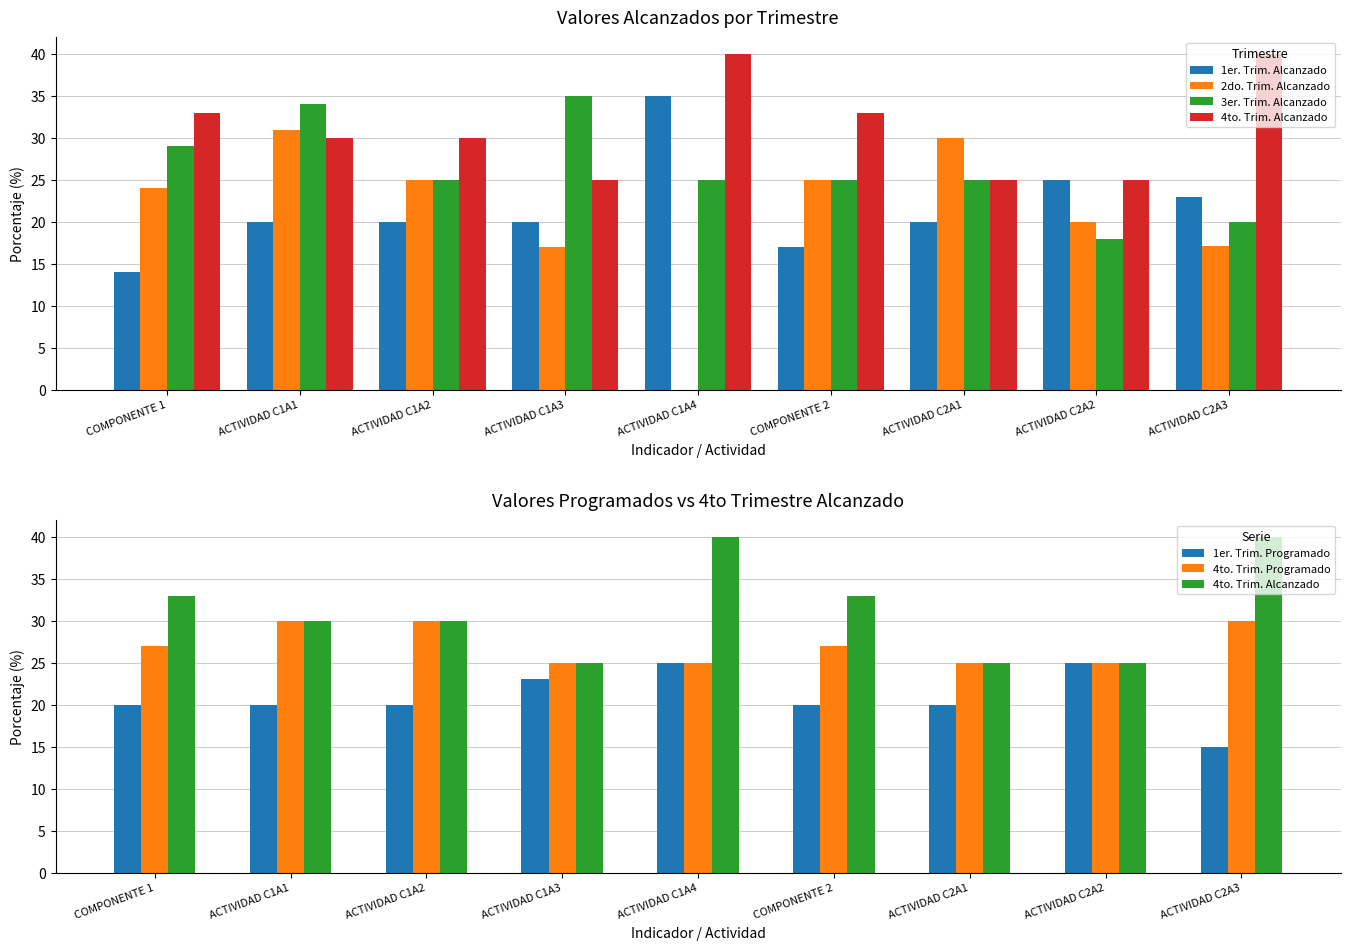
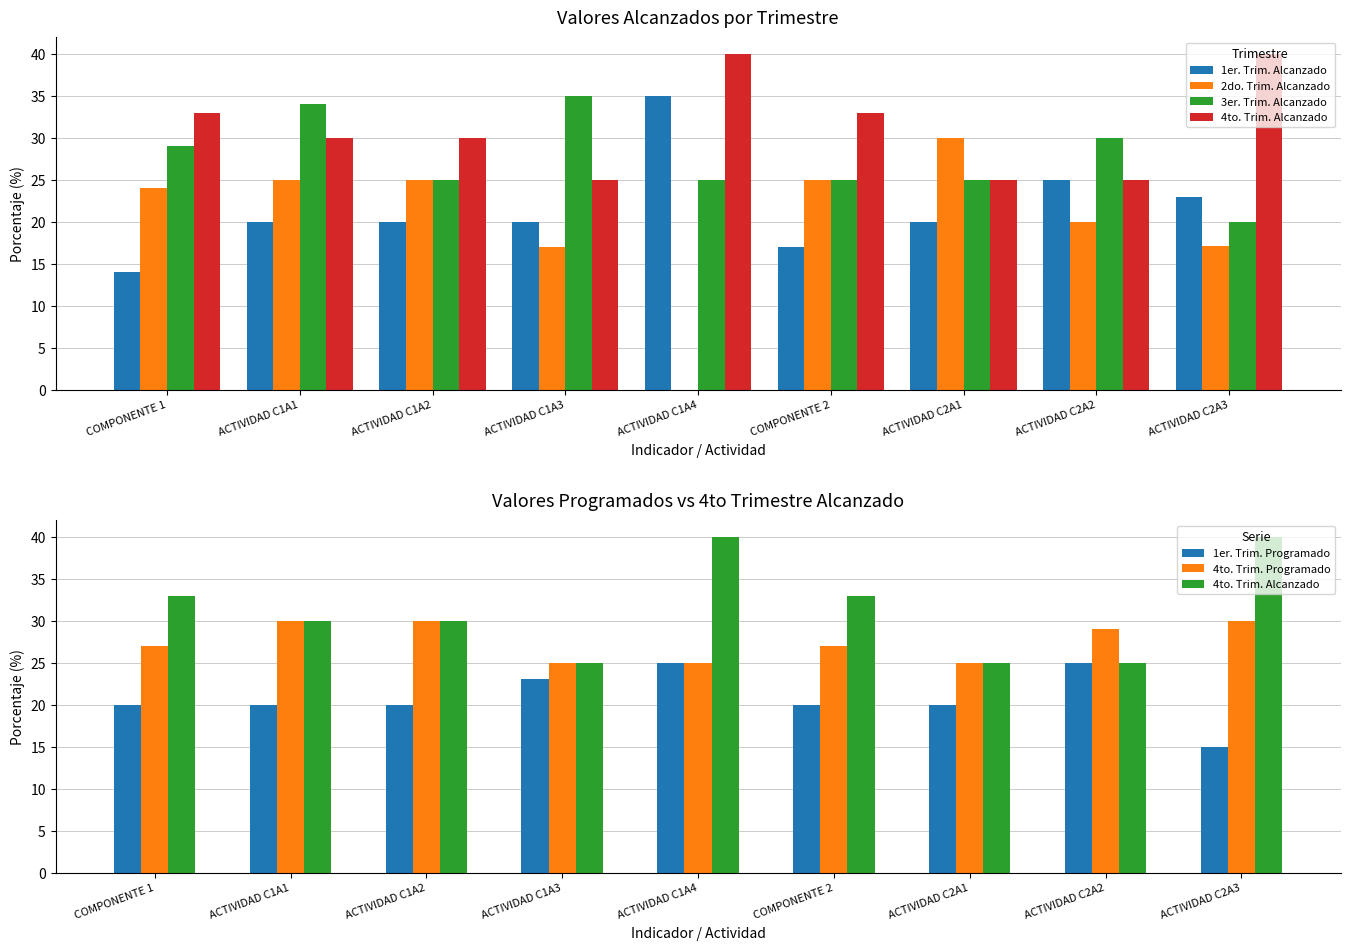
Valores Alcanzados por Trimestre, 2do. Trim. Alcanzado, ACTIVIDAD C1A1: 31 -> 25
Valores Alcanzados por Trimestre, 3er. Trim. Alcanzado, ACTIVIDAD C2A2: 18 -> 30
Valores Programados vs 4to Trimestre Alcanzado, 4to. Trim. Programado, ACTIVIDAD C2A2: 25 -> 29
